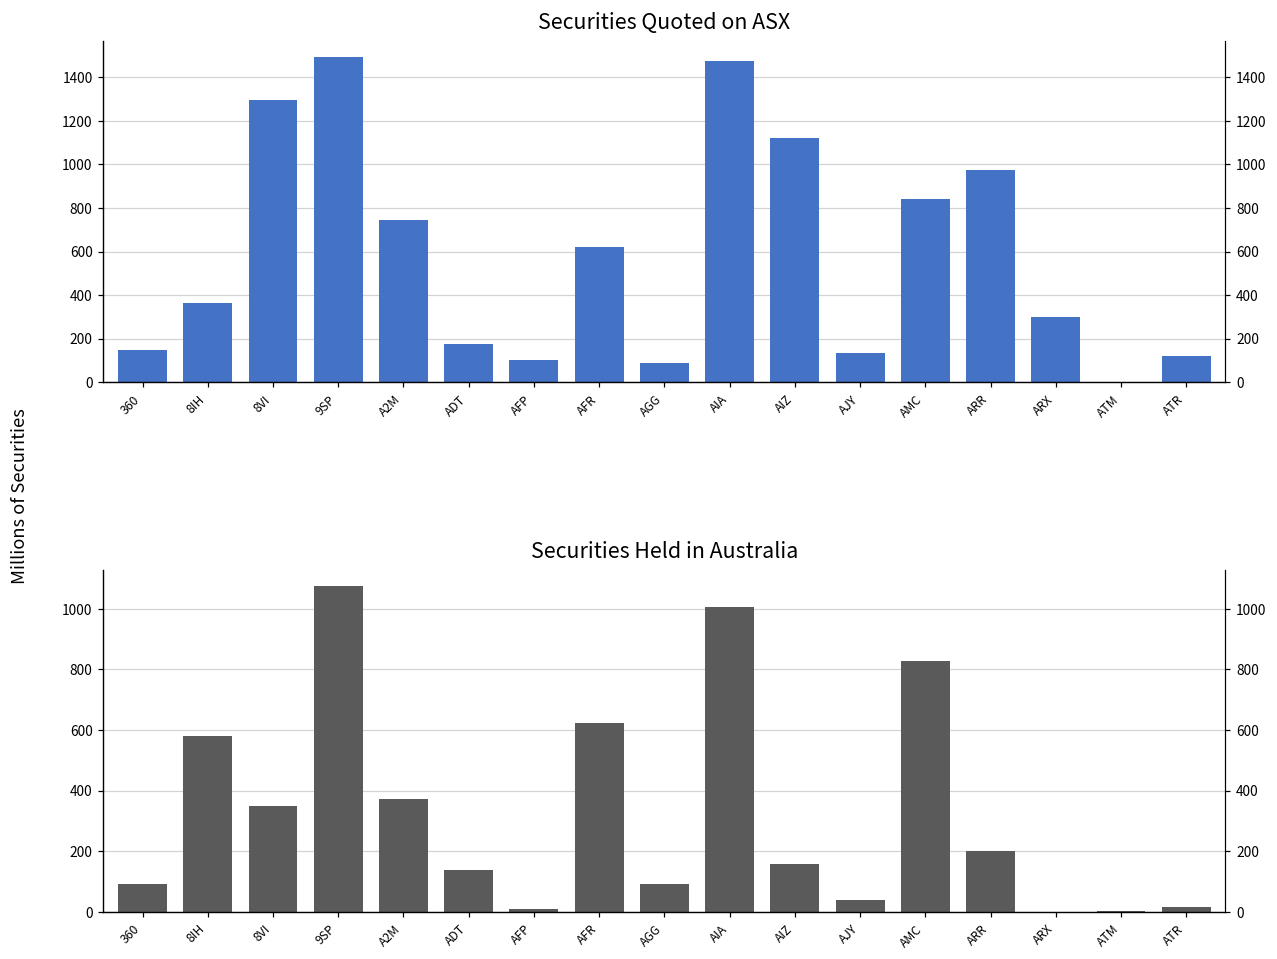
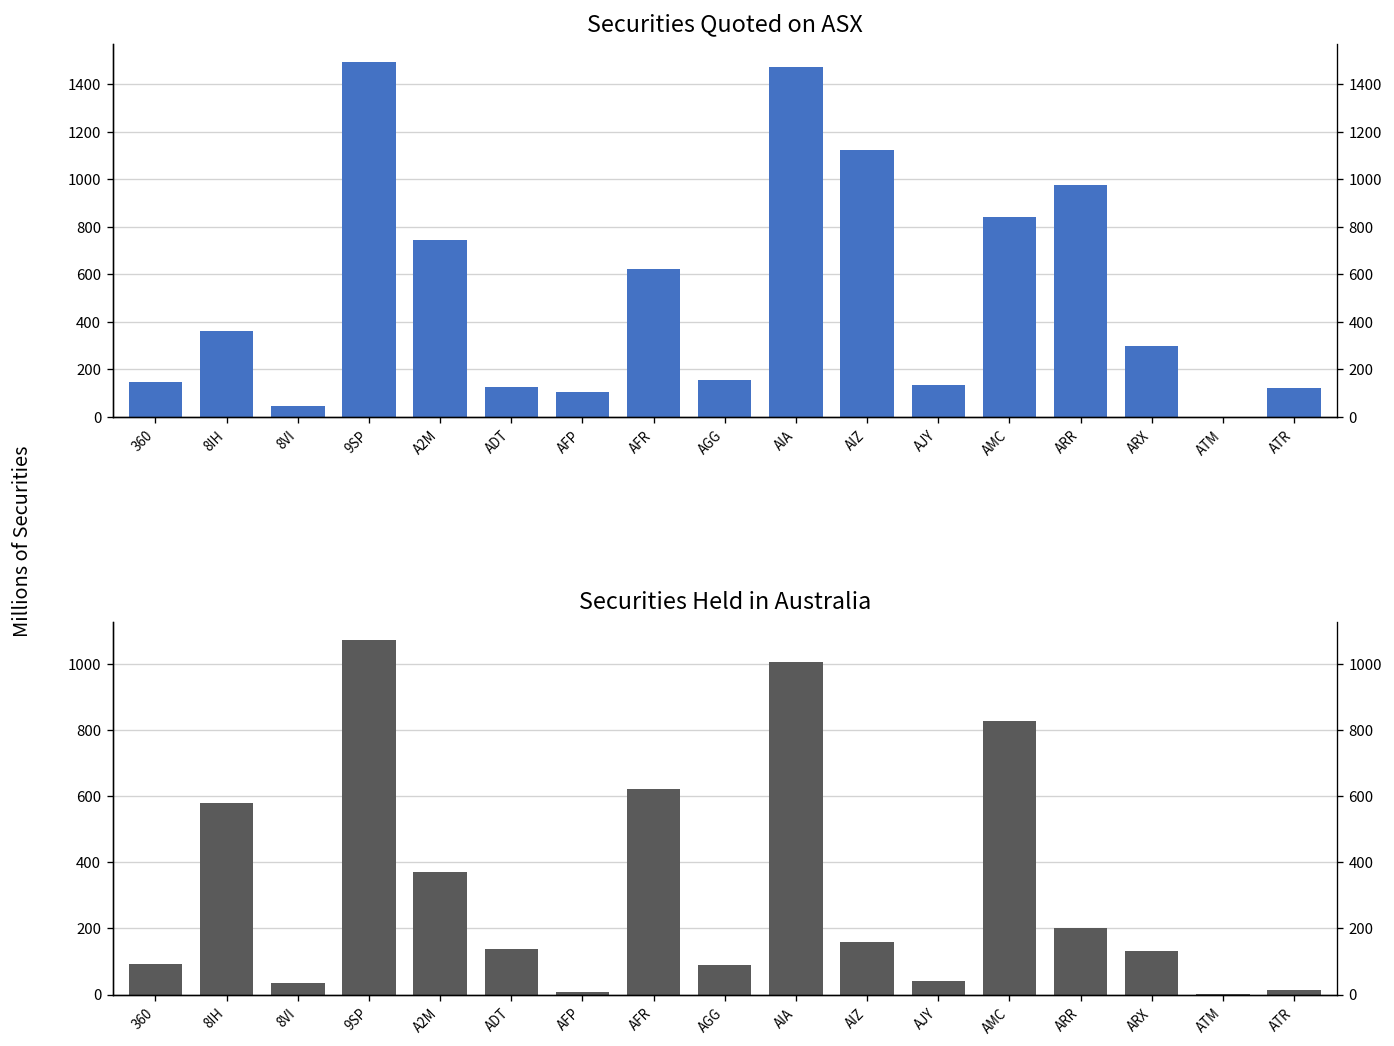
Securities Quoted on ASX, 8VI: 1290 -> 40
Securities Quoted on ASX, ADT: 180 -> 120
Securities Quoted on ASX, AGG: 90 -> 150
Securities Held in Australia, 8VI: 350 -> 30
Securities Held in Australia, ARX: 0 -> 130
